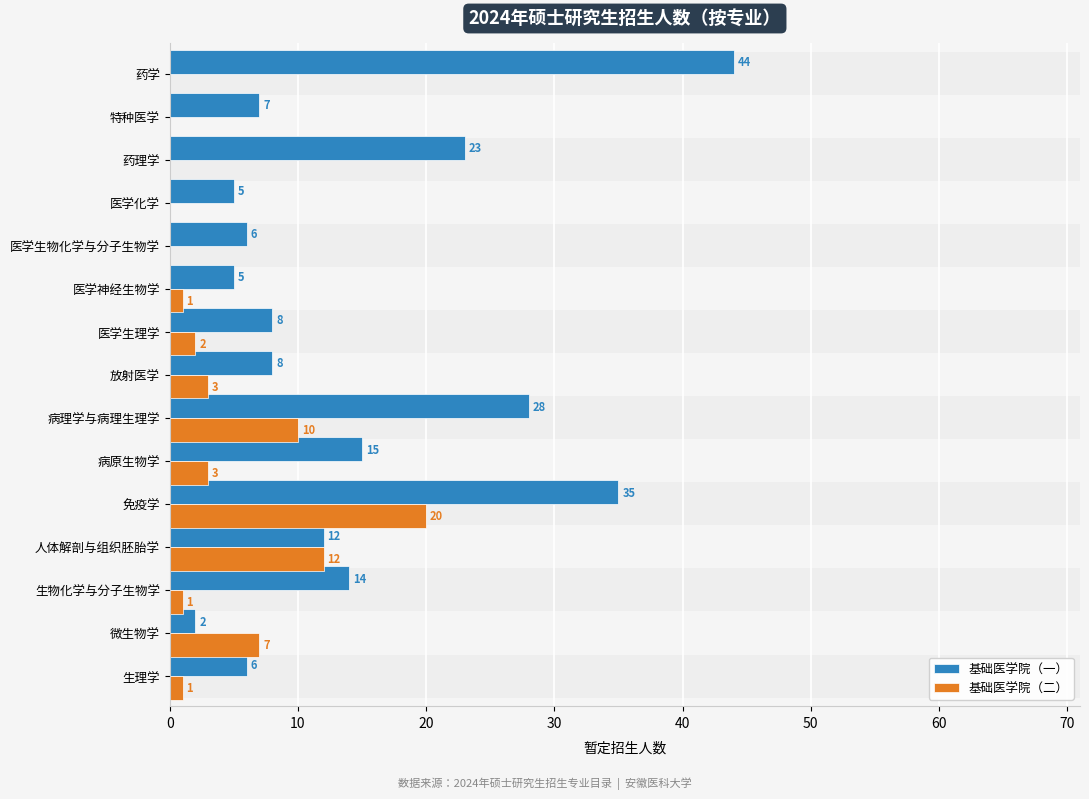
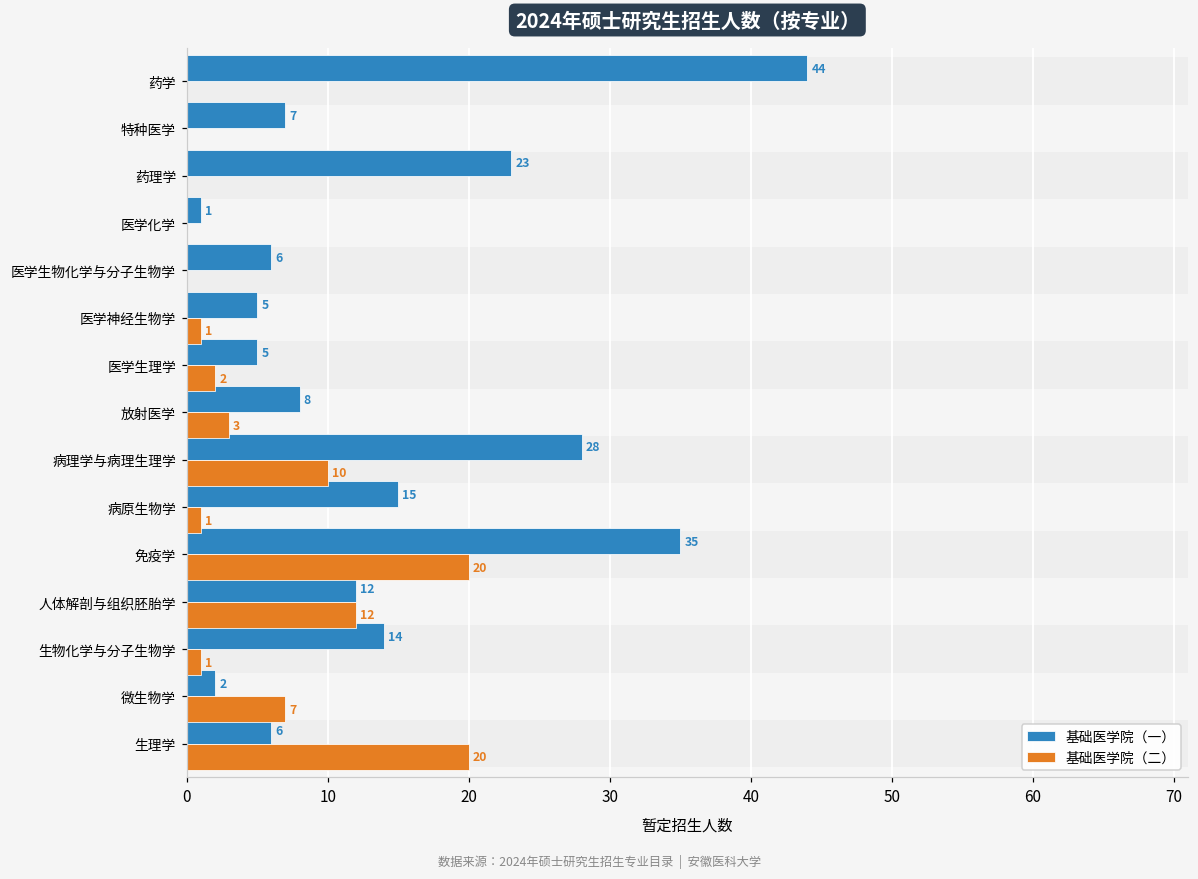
基础医学院（一）, 医学化学: 5 -> 1
基础医学院（一）, 医学生理学: 8 -> 5
基础医学院（二）, 病原生物学: 3 -> 1
基础医学院（二）, 生理学: 1 -> 20
